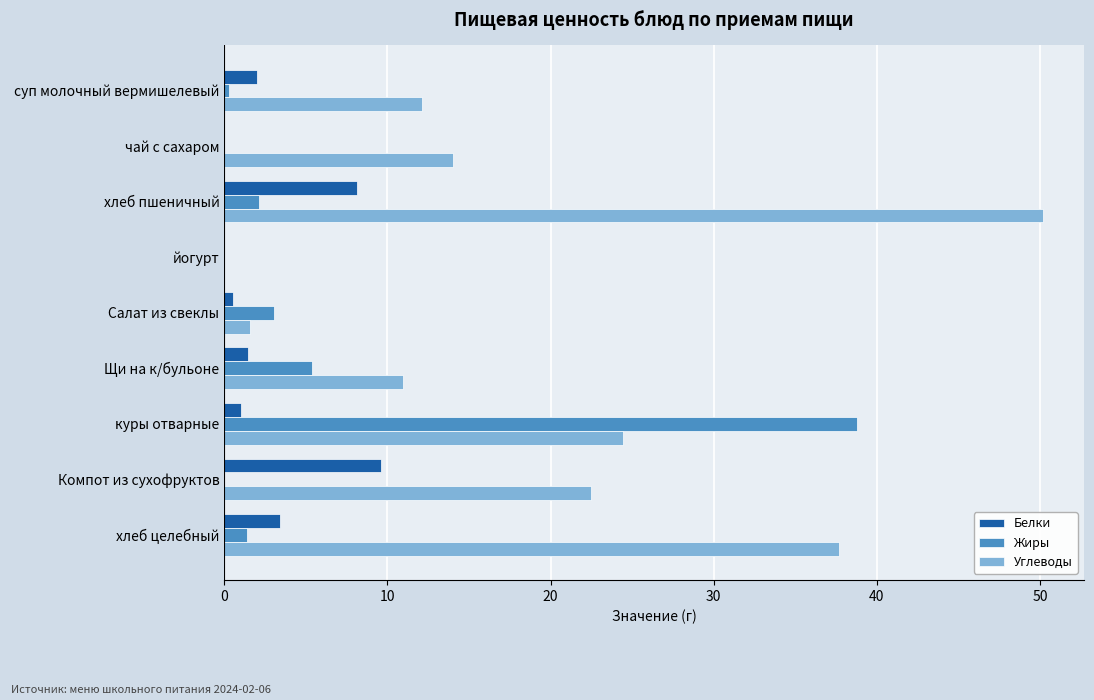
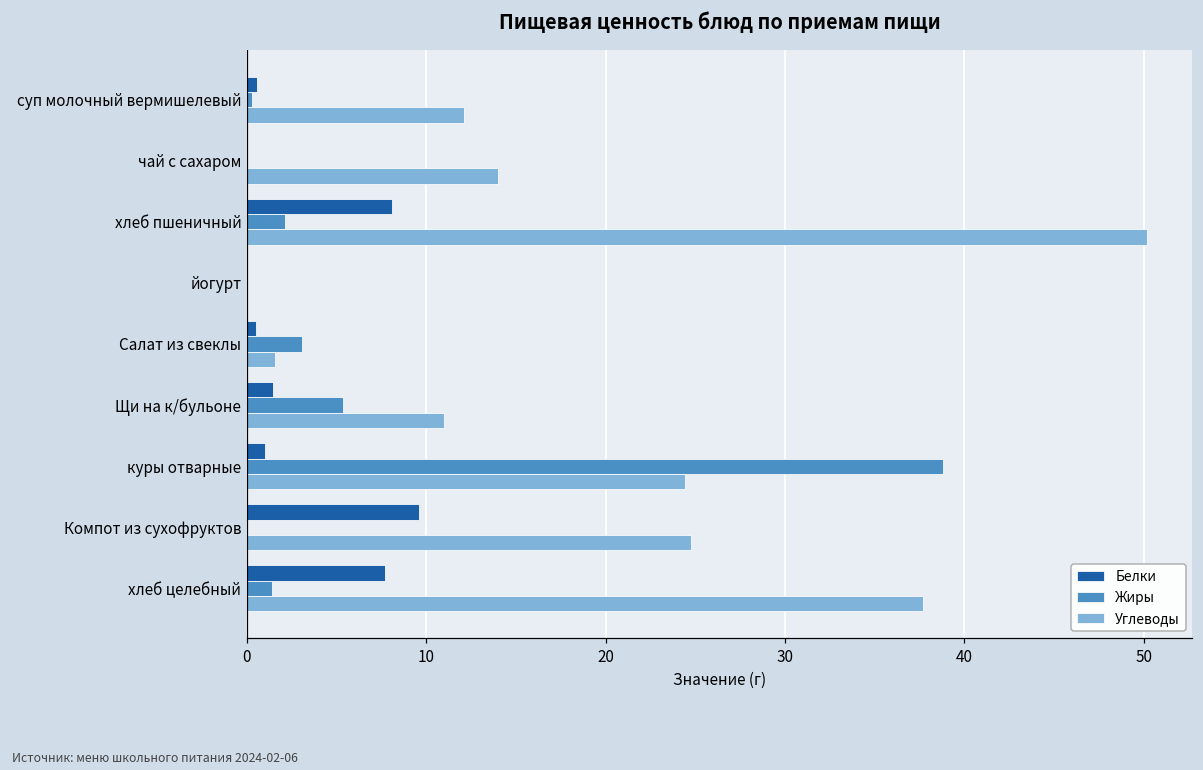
Белки, суп молочный вермишелевый: 2.0 -> 0.6
Углеводы, Компот из сухофруктов: 22.5 -> 24.8
Белки, хлеб целебный: 3.4 -> 7.7
